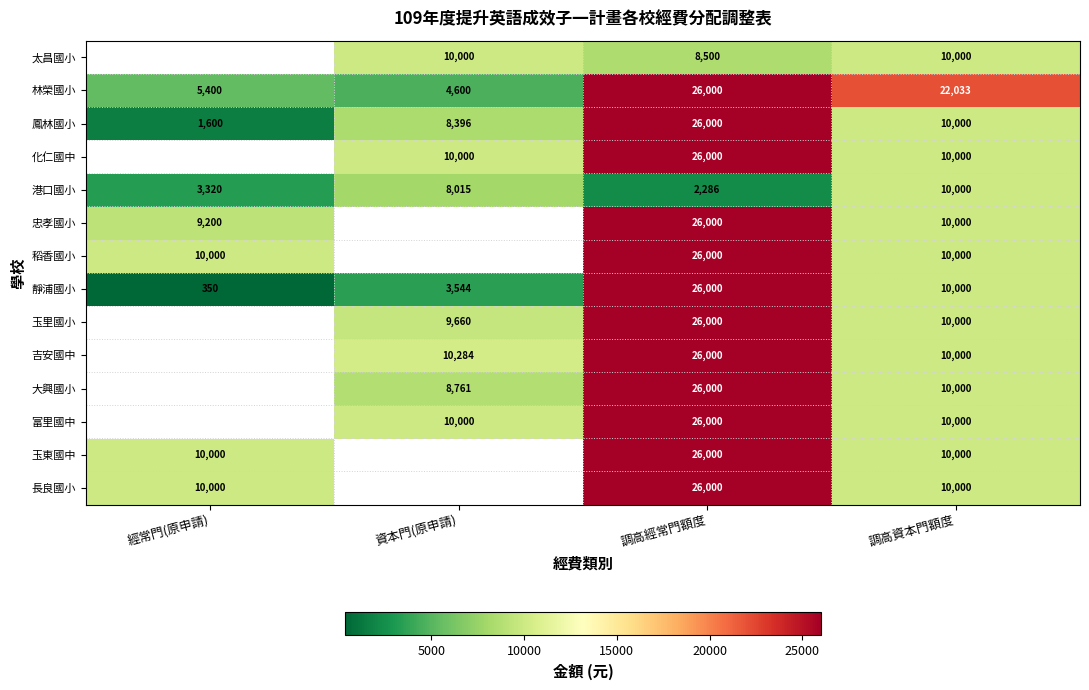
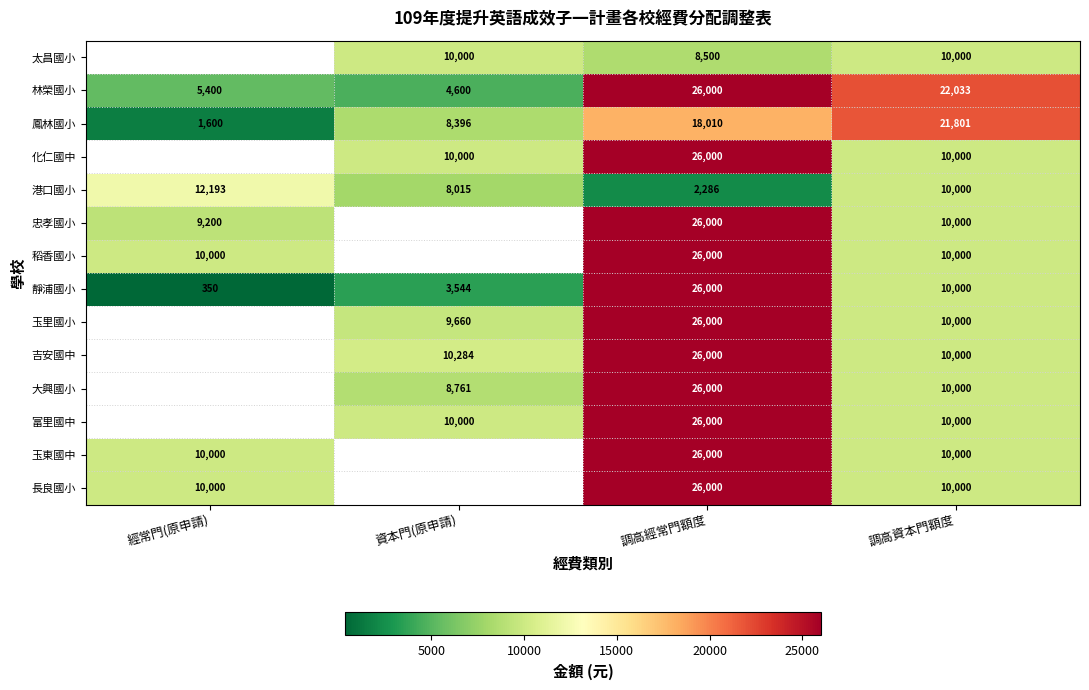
鳳林國小, 調高經常門額度: 26,000 -> 18,010
鳳林國小, 調高資本門額度: 10,000 -> 21,801
港口國小, 經常門(原申請): 3,320 -> 12,193
